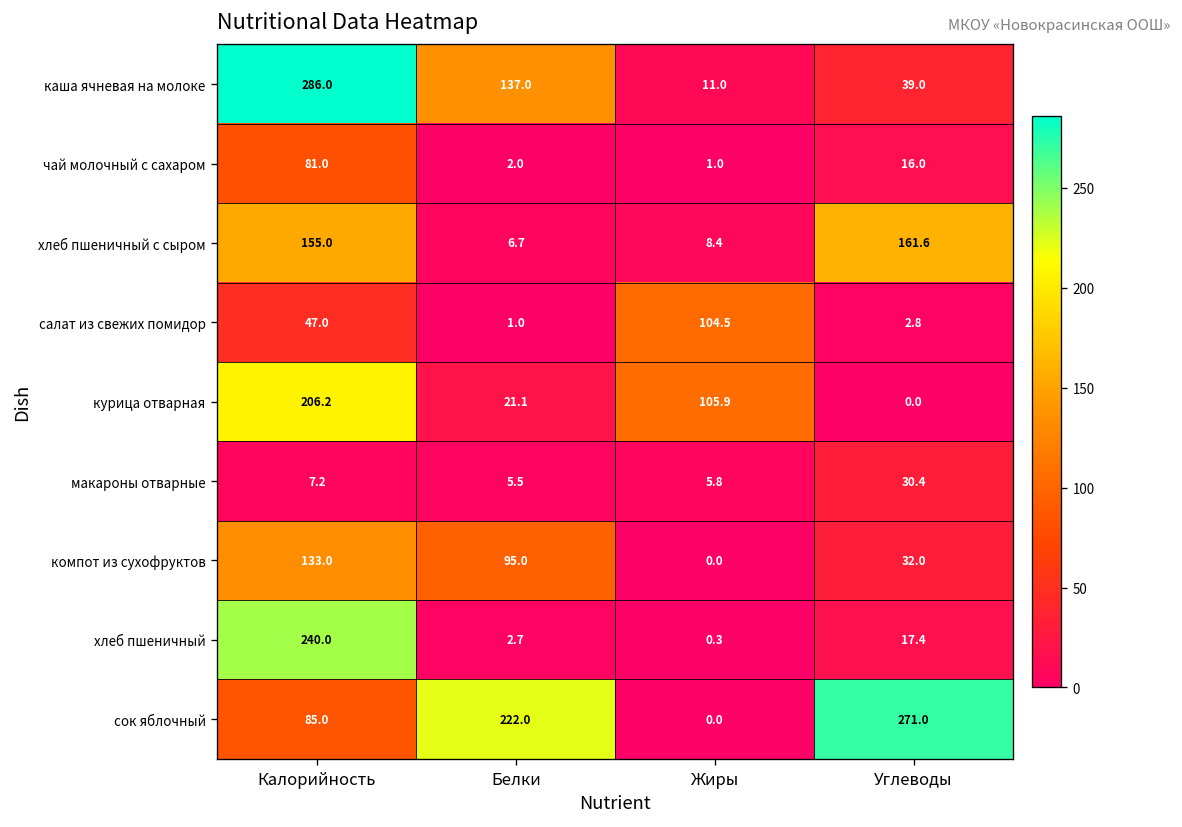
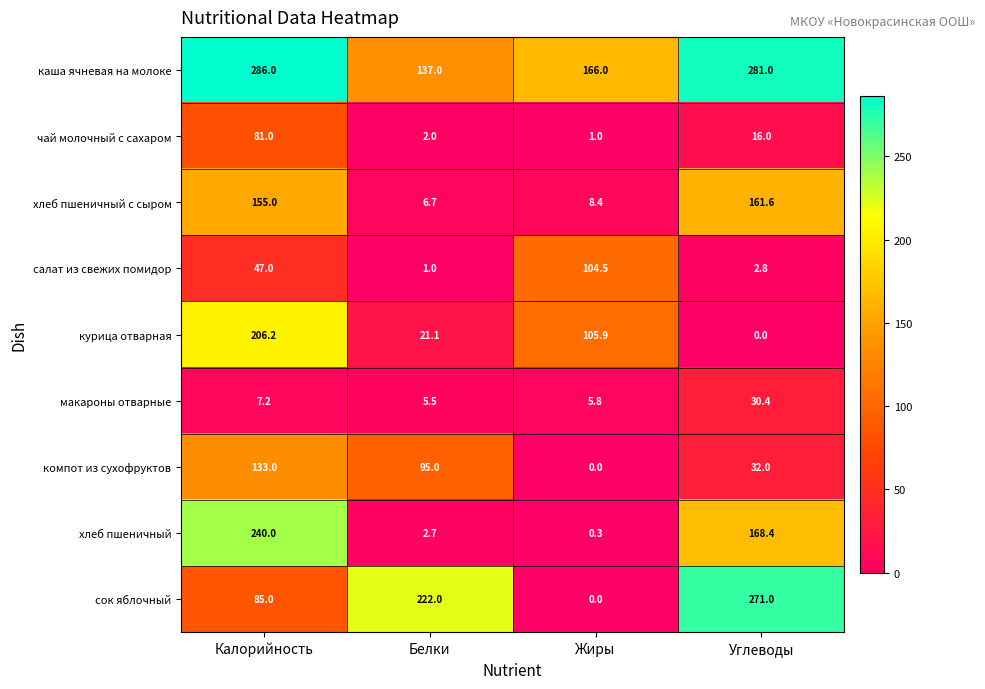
каша ячневая на молоке, Жиры: 11.0 -> 166.0
каша ячневая на молоке, Углеводы: 39.0 -> 281.0
хлеб пшеничный, Углеводы: 17.4 -> 168.4
